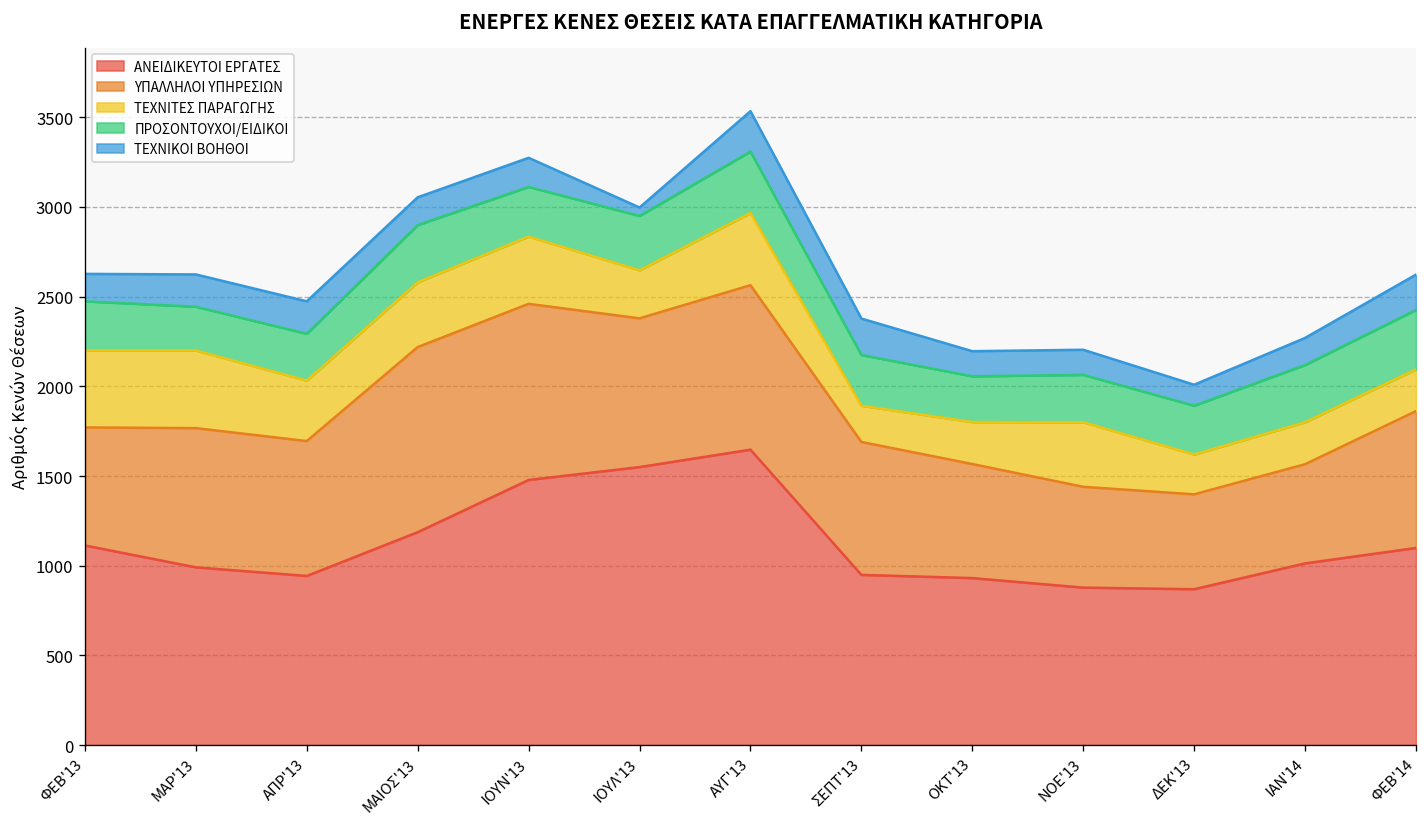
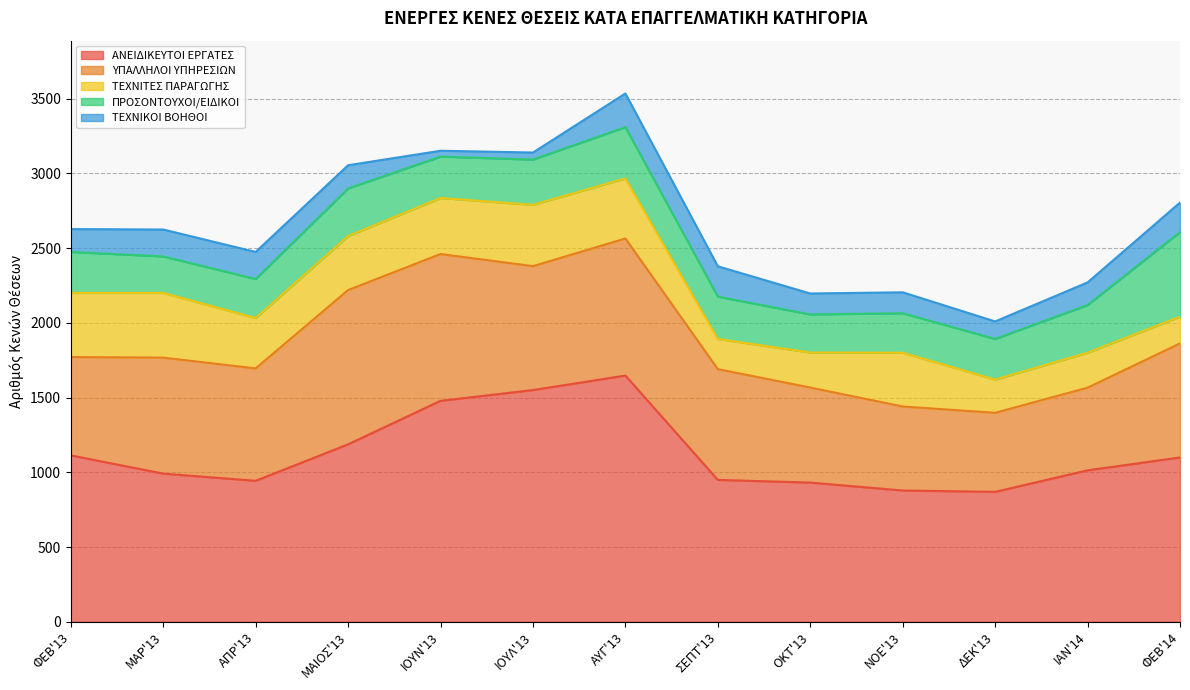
ΤΕΧΝΙΚΟΙ ΒΟΗΘΟΙ, ΙΟΥΝ'13: 160 -> 40
ΤΕΧΝΙΤΕΣ ΠΑΡΑΓΩΓΗΣ, ΙΟΥΛ'13: 270 -> 410
ΤΕΧΝΙΤΕΣ ΠΑΡΑΓΩΓΗΣ, ΦΕΒ'14: 230 -> 180
ΠΡΟΣΟΝΤΟΥΧΟΙ/ΕΙΔΙΚΟΙ, ΦΕΒ'14: 330 -> 570
